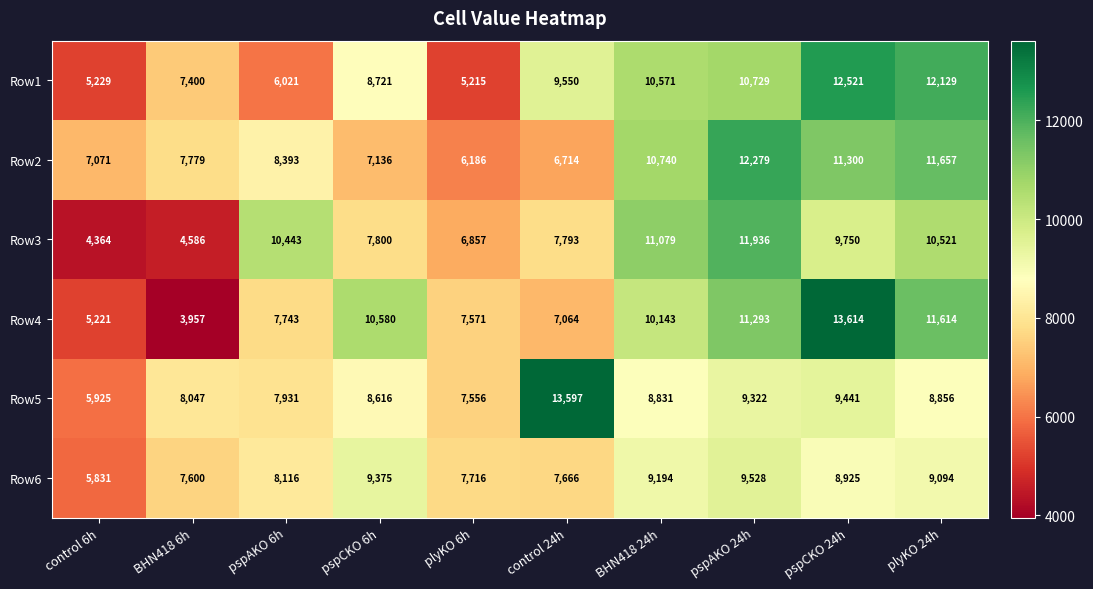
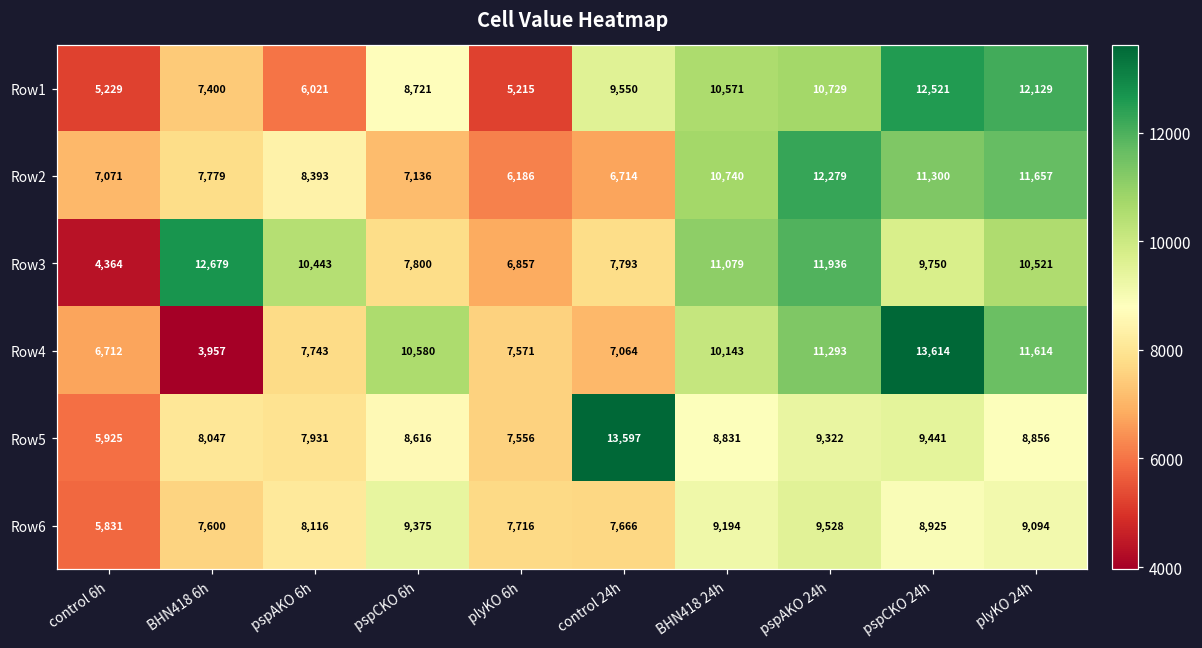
Row3, BHN418 6h: 4,586 -> 12,679
Row4, control 6h: 5,221 -> 6,712
